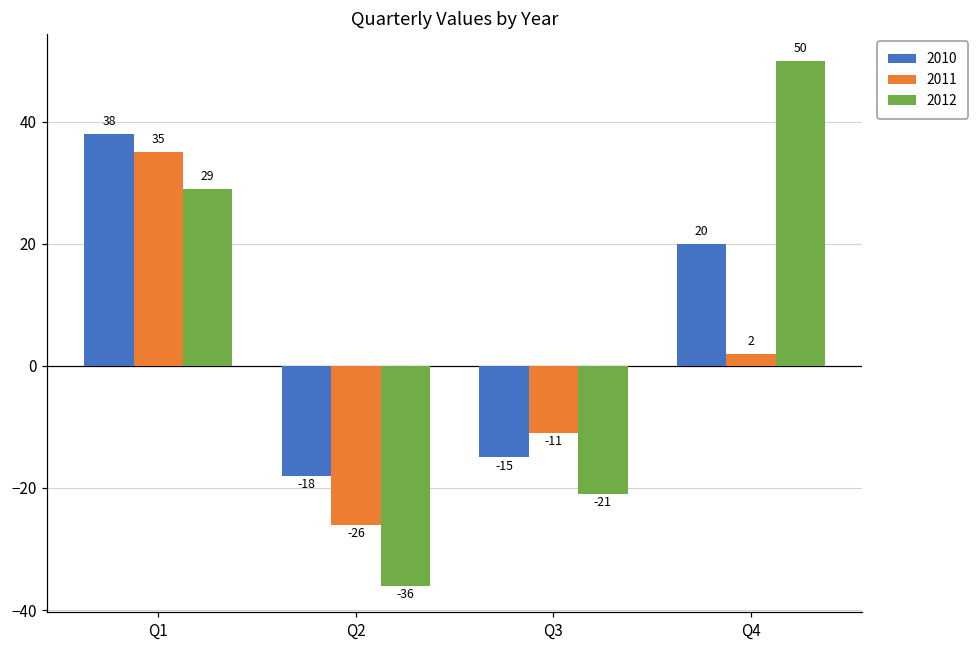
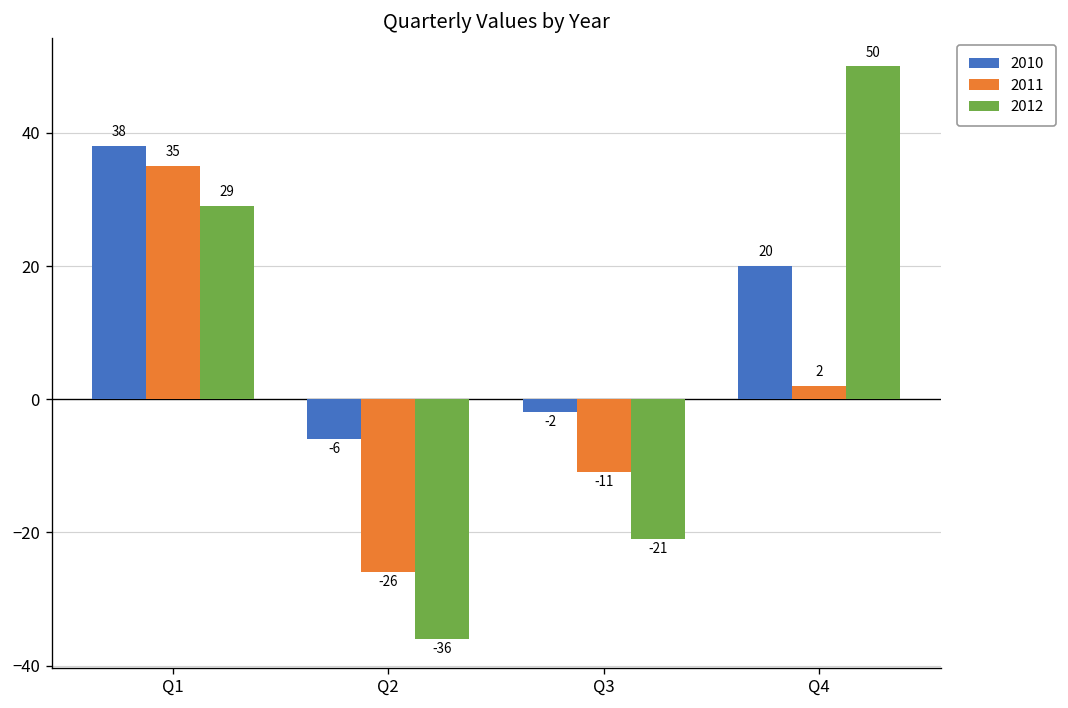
2010, Q2: -18 -> -6
2010, Q3: -15 -> -2
